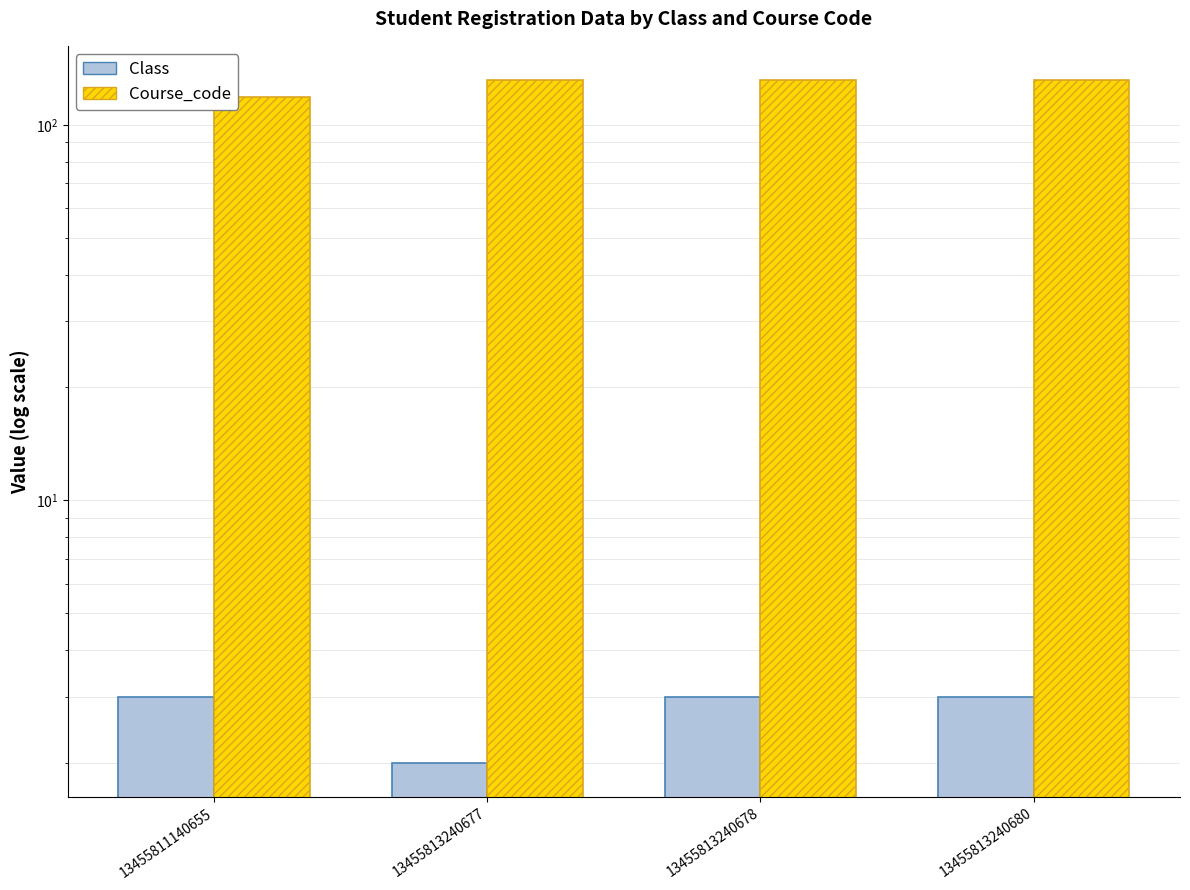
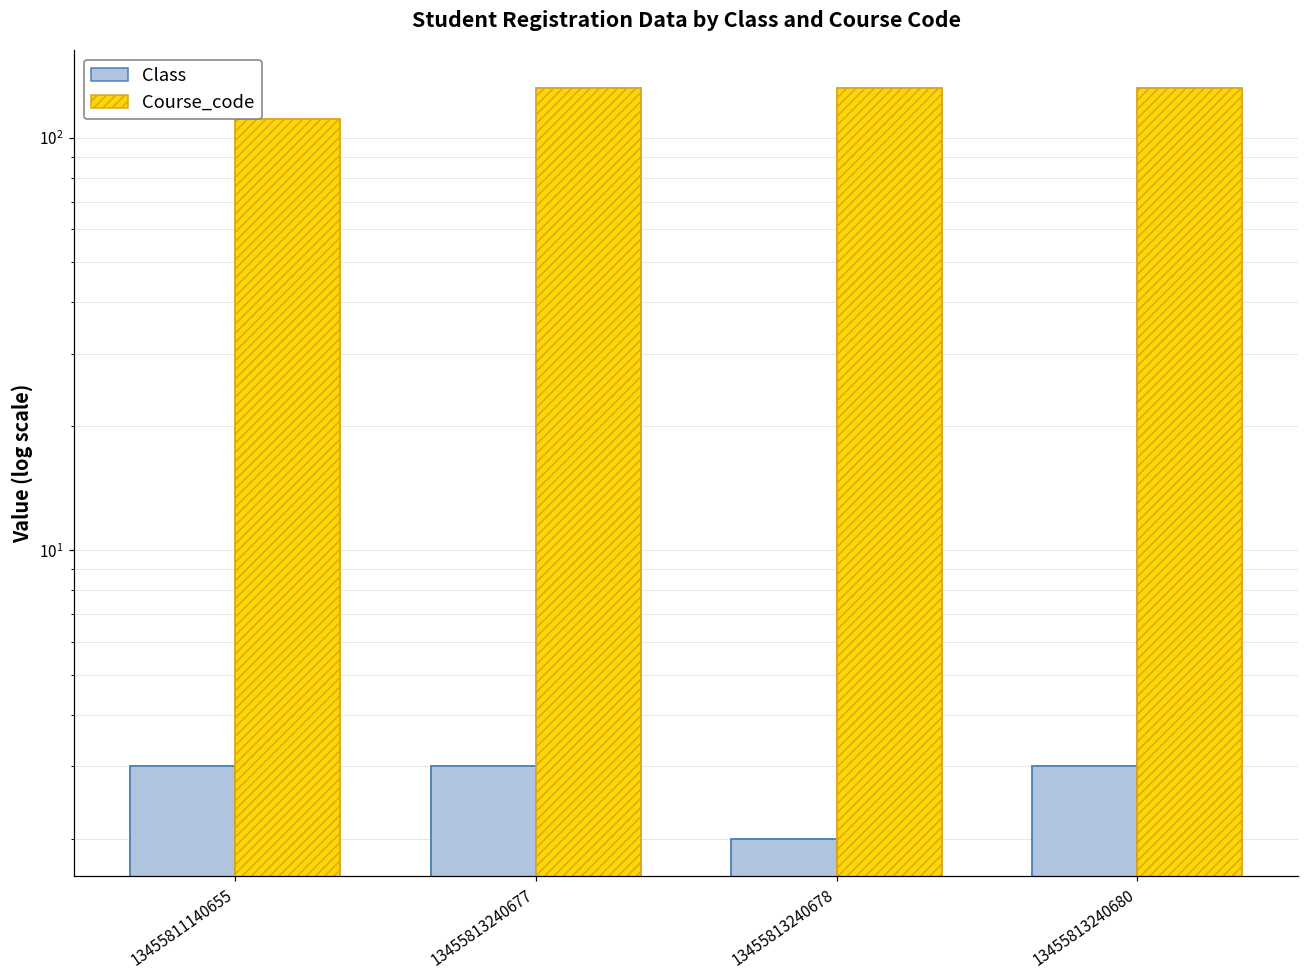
Course_code, 13455811140655: 119 -> 111
Class, 13455813240677: 2 -> 3
Class, 13455813240678: 3 -> 2
